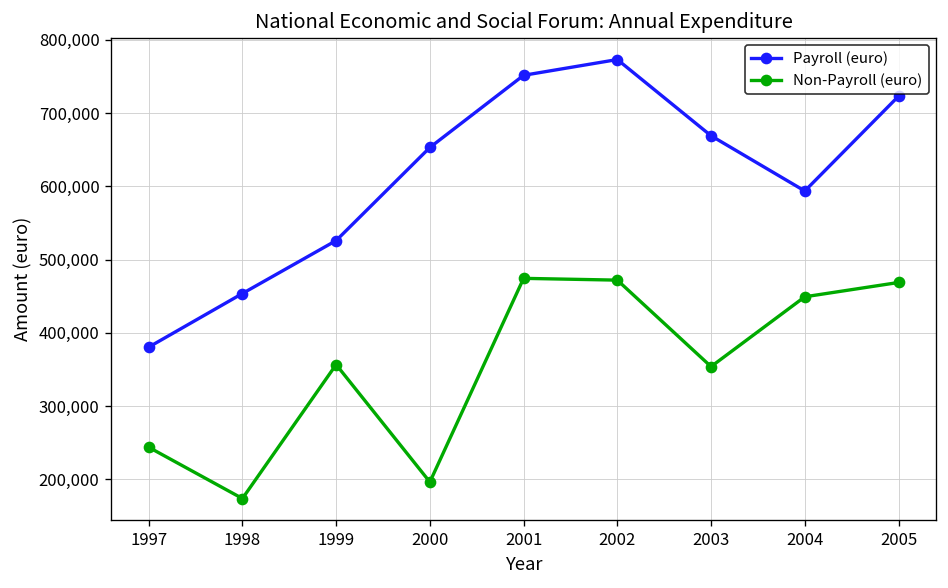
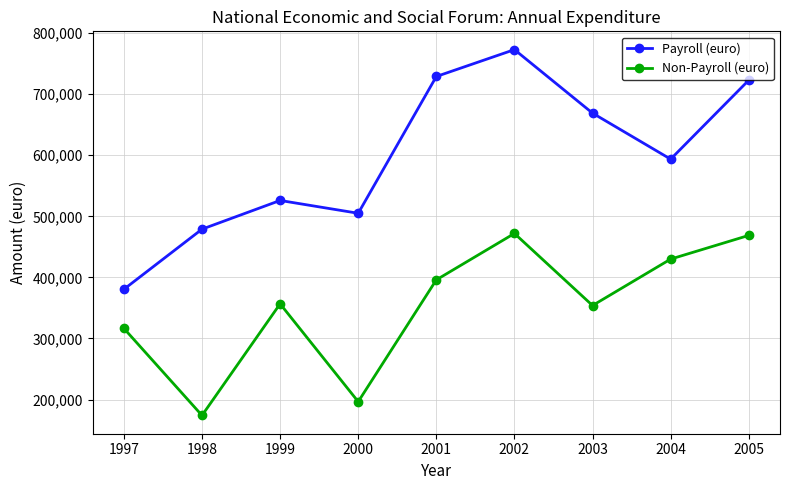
Non-Payroll (euro), 1997: 240,000 -> 320,000
Payroll (euro), 1998: 450,000 -> 480,000
Payroll (euro), 2000: 650,000 -> 510,000
Payroll (euro), 2001: 750,000 -> 730,000
Non-Payroll (euro), 2001: 470,000 -> 400,000
Non-Payroll (euro), 2004: 450,000 -> 430,000
